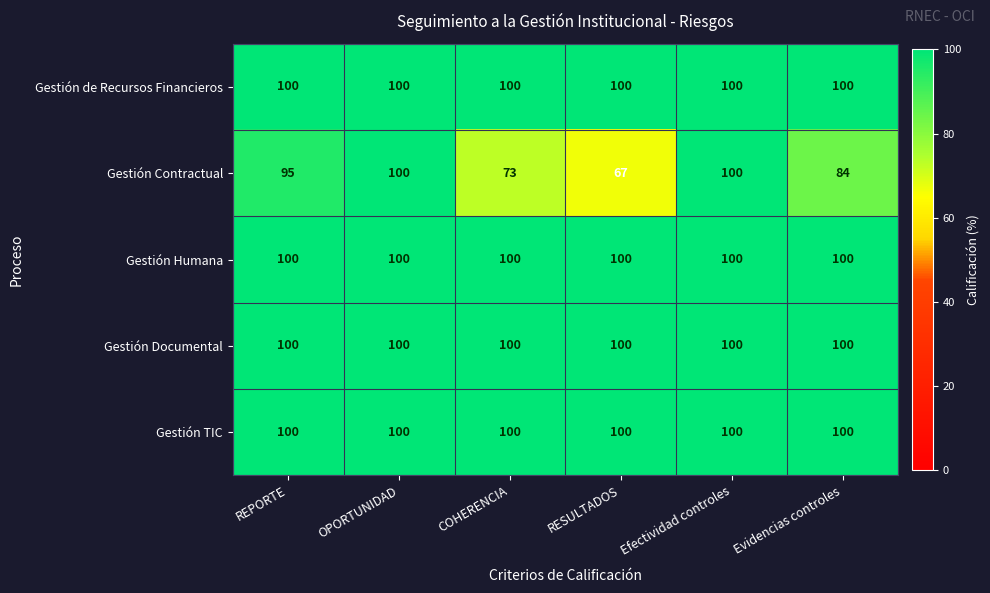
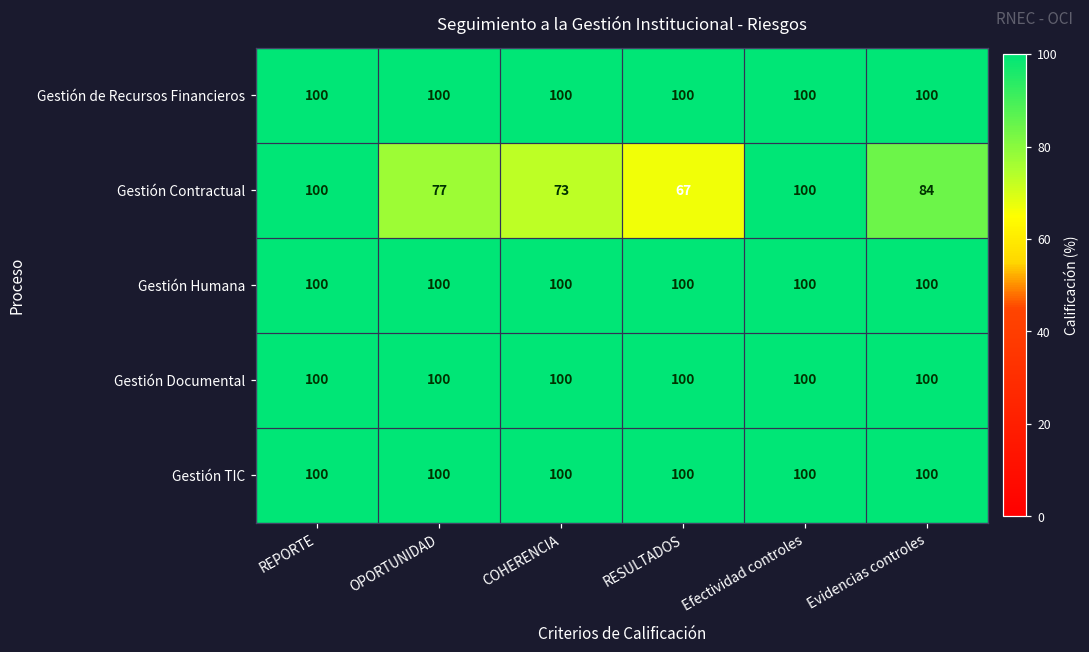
Gestión Contractual, REPORTE: 95 -> 100
Gestión Contractual, OPORTUNIDAD: 100 -> 77
